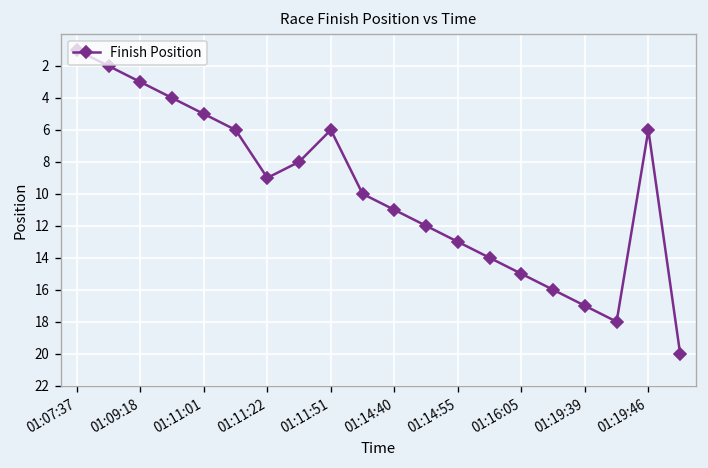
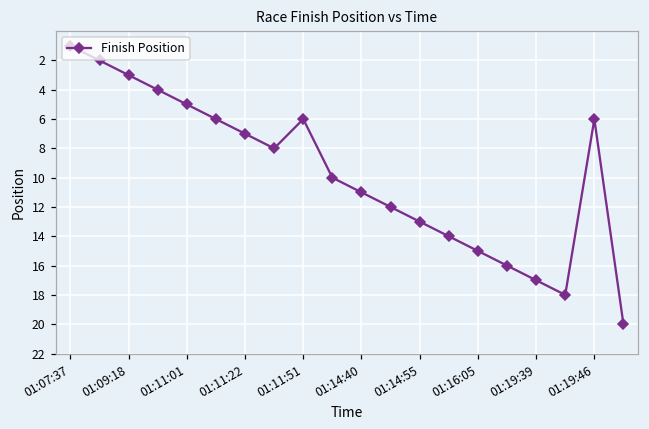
01:11:22: 9 -> 7
